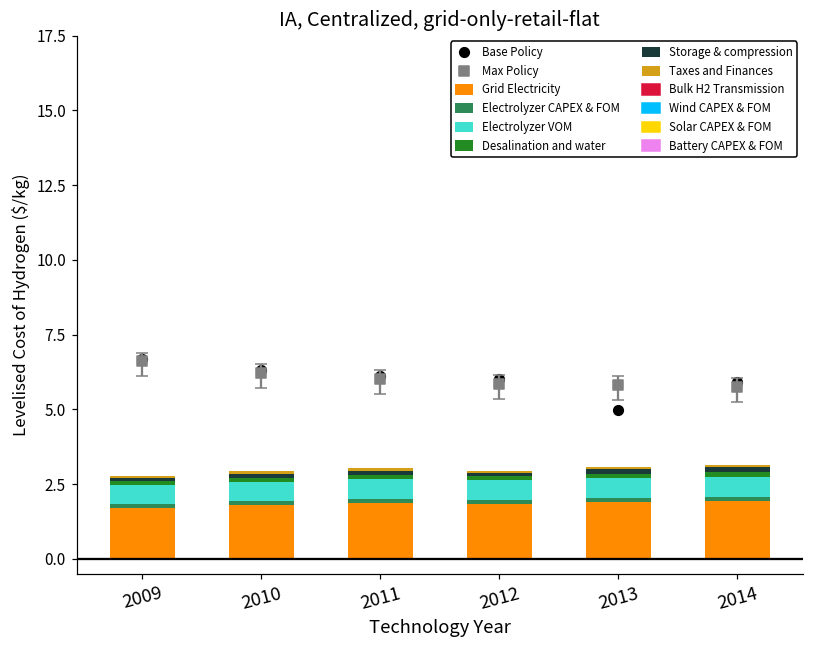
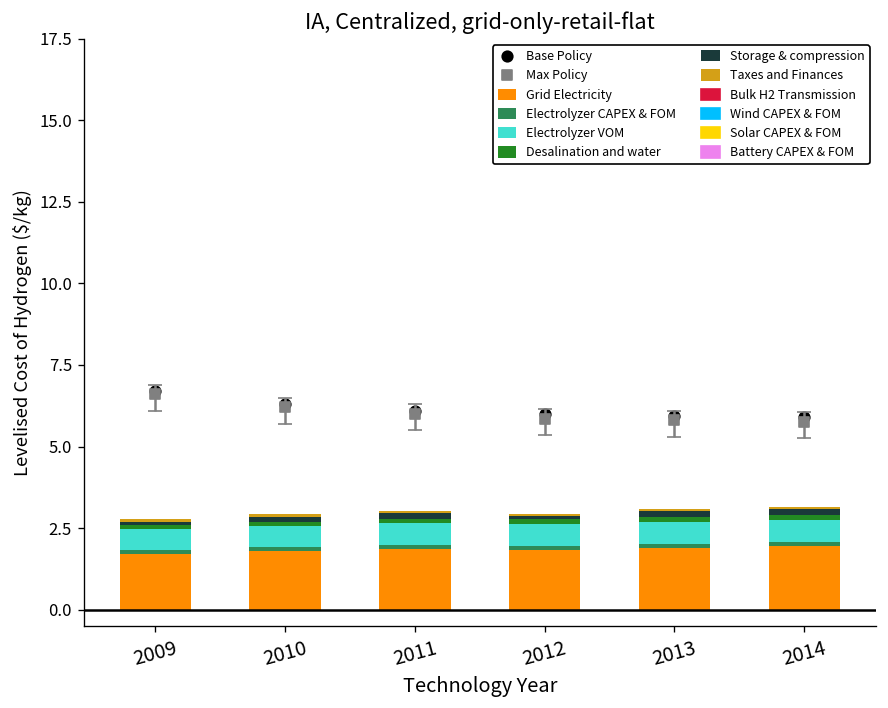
Base Policy, 2013: 5.0 -> 6.0
